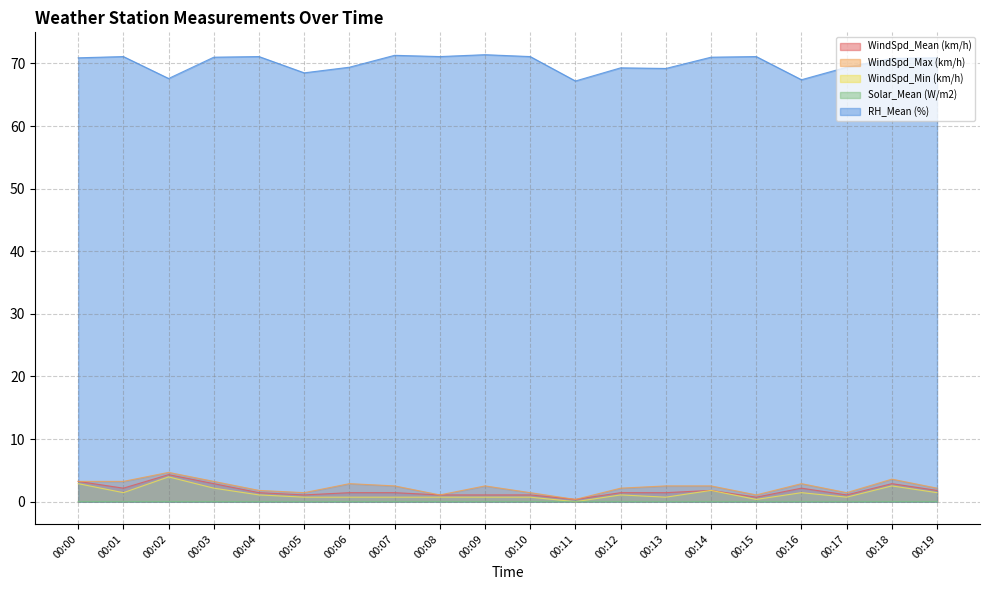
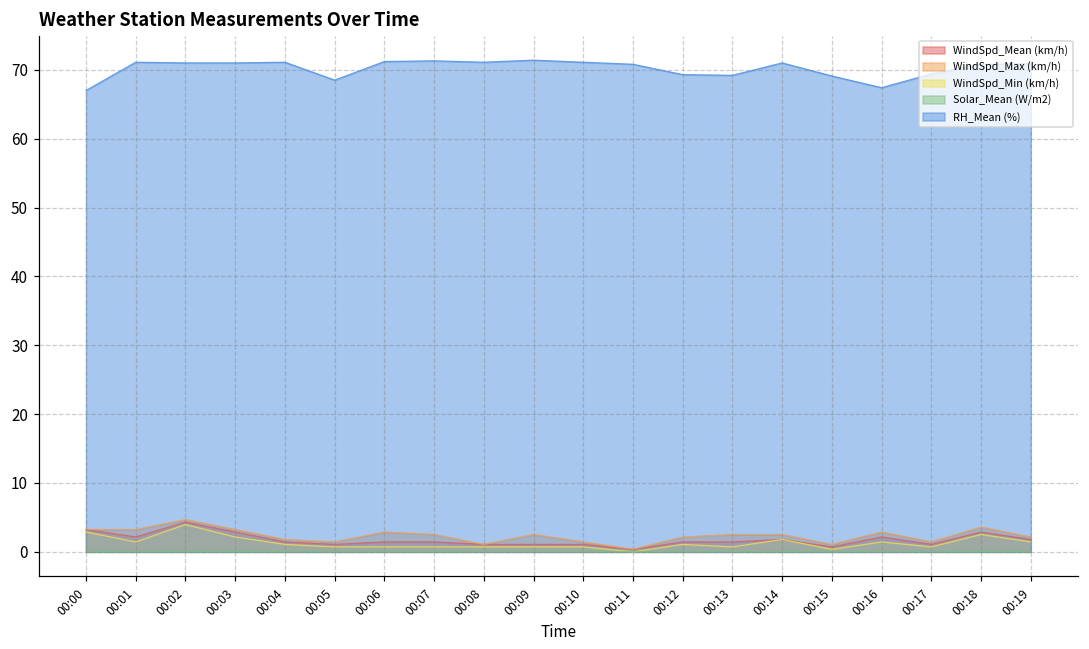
RH_Mean (%), 00:00: 71 -> 67
RH_Mean (%), 00:02: 68 -> 71
RH_Mean (%), 00:06: 69 -> 71
RH_Mean (%), 00:11: 67 -> 71
RH_Mean (%), 00:15: 71 -> 69
